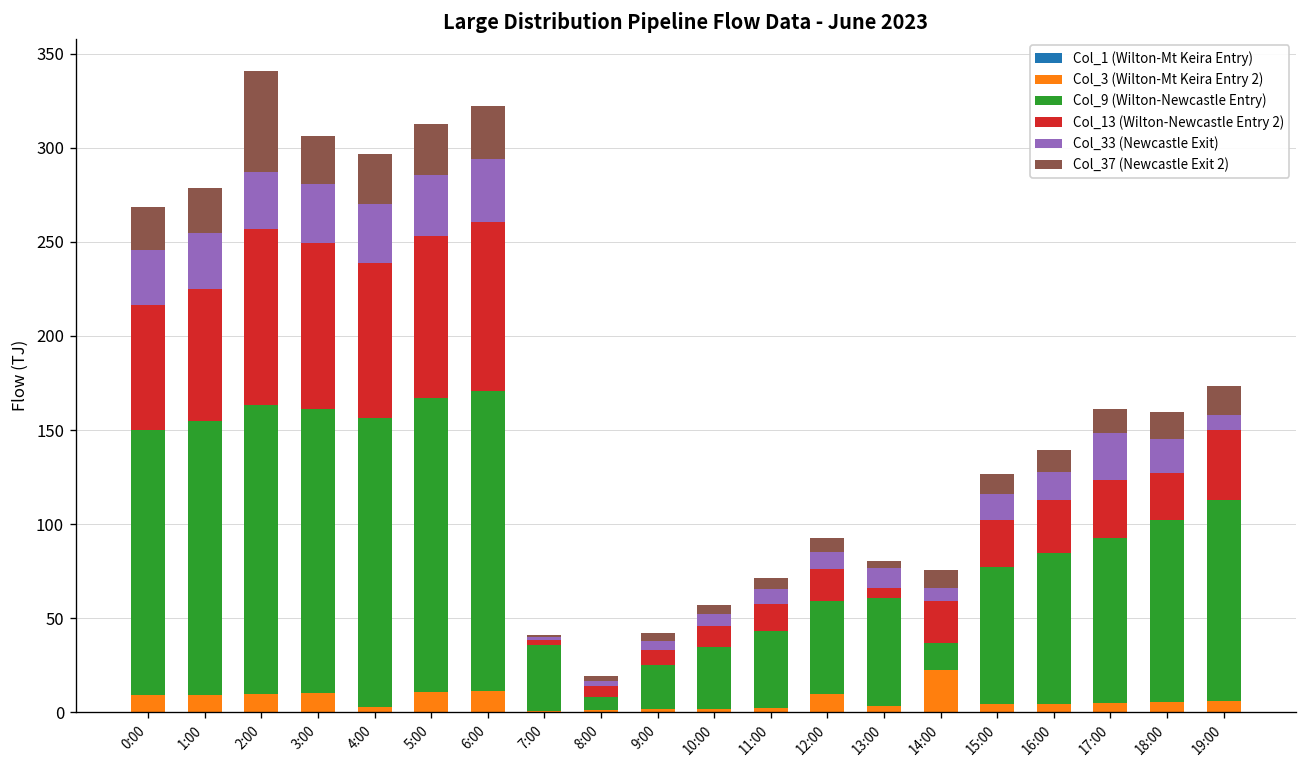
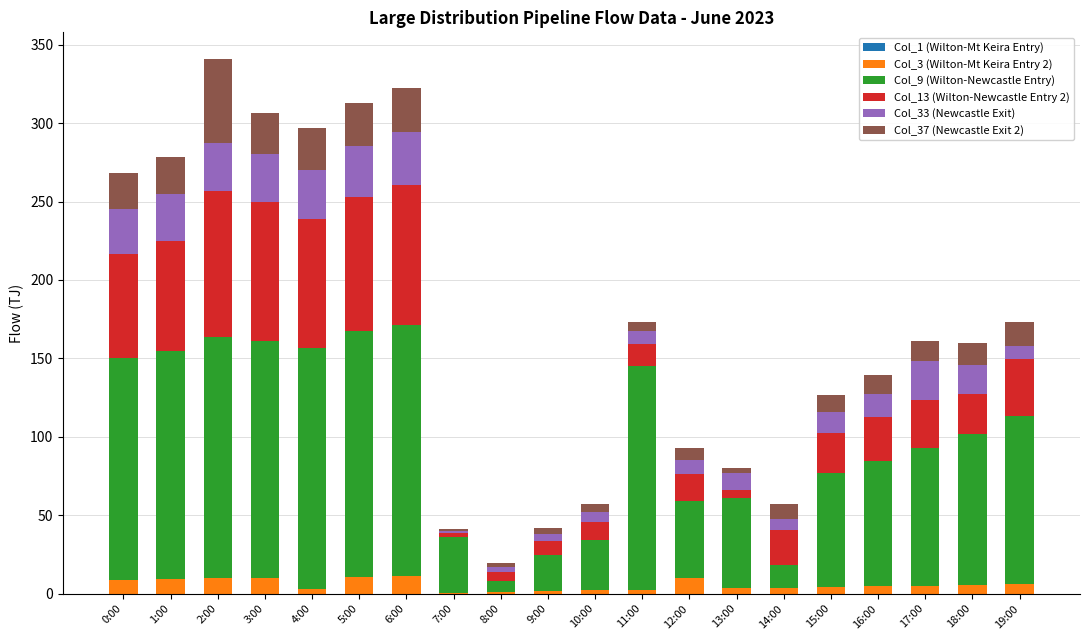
Col_9 (Wilton-Newcastle Entry), 11:00: 41 -> 143
Col_3 (Wilton-Mt Keira Entry 2), 14:00: 22 -> 4
